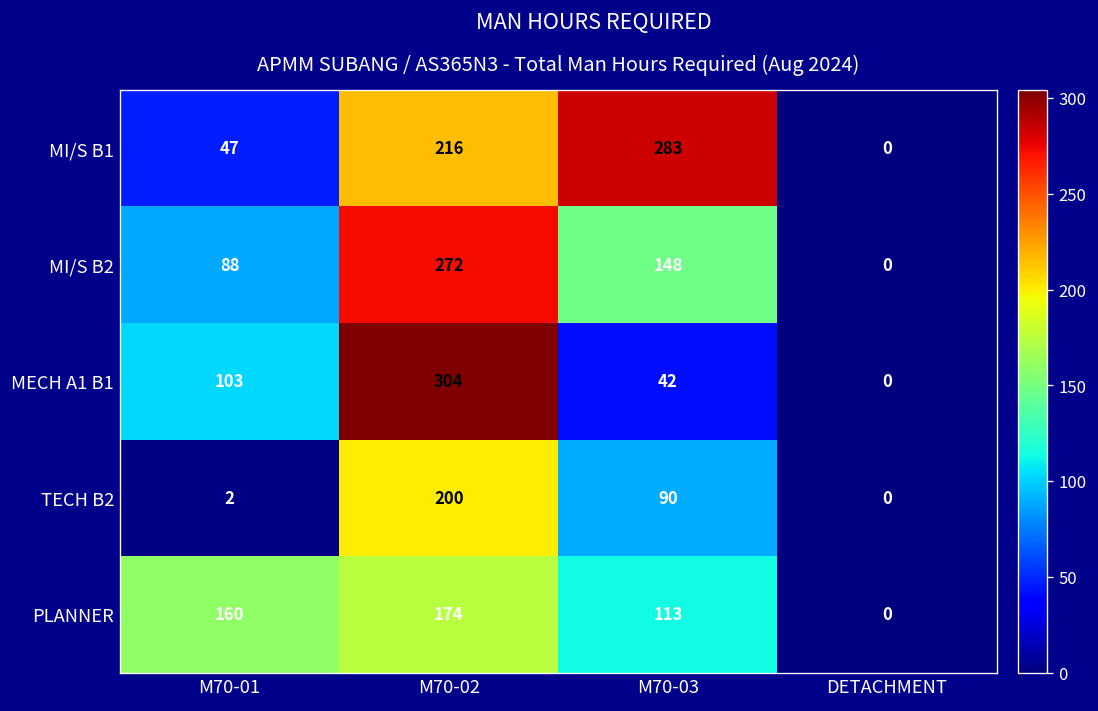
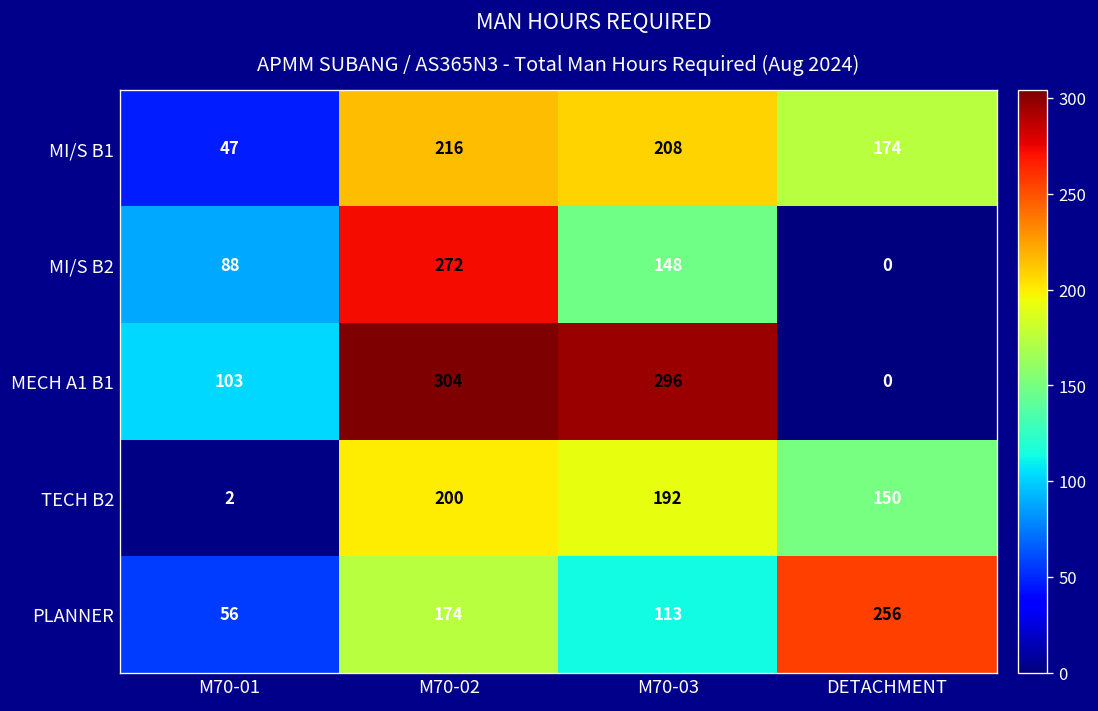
MI/S B1, M70-03: 283 -> 208
MI/S B1, DETACHMENT: 0 -> 174
MECH A1 B1, M70-03: 42 -> 296
TECH B2, M70-03: 90 -> 192
TECH B2, DETACHMENT: 0 -> 150
PLANNER, M70-01: 160 -> 56
PLANNER, DETACHMENT: 0 -> 256
